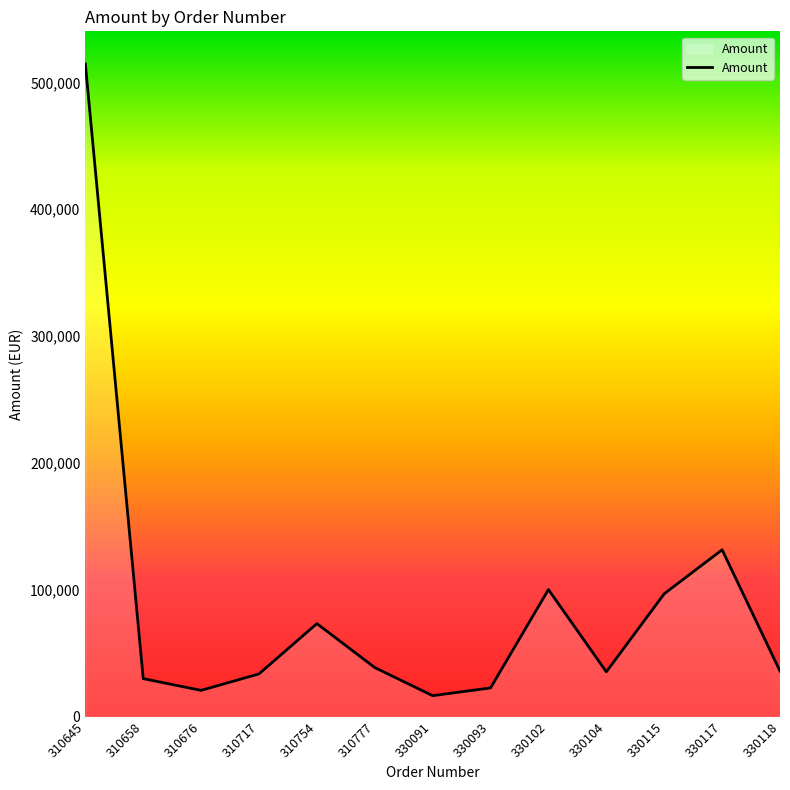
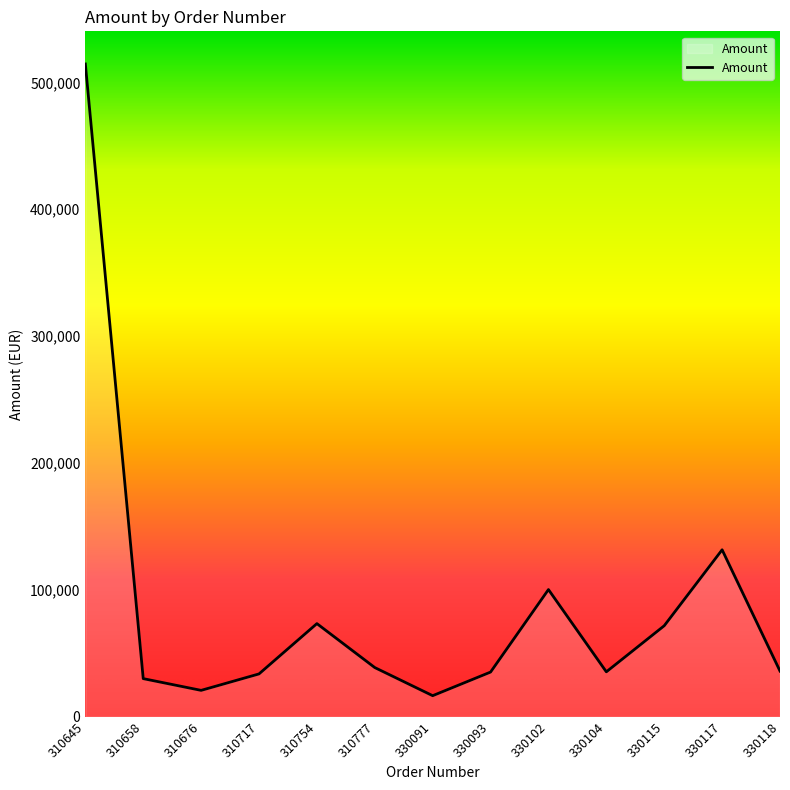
330093: 23,000 -> 35,000
330115: 97,000 -> 72,000
